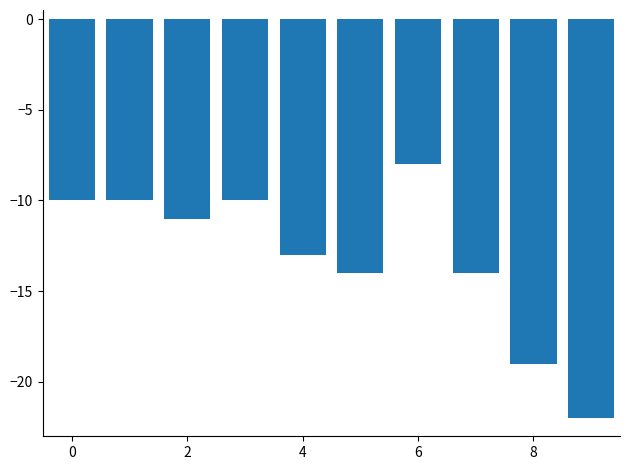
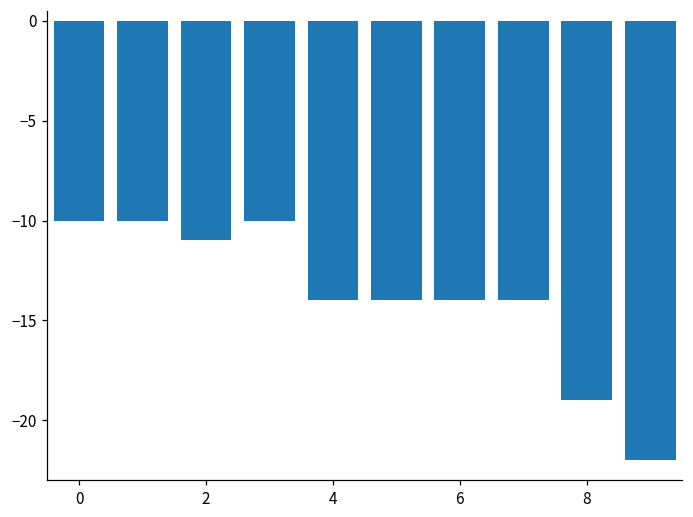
4: -13 -> -14
6: -8 -> -14
